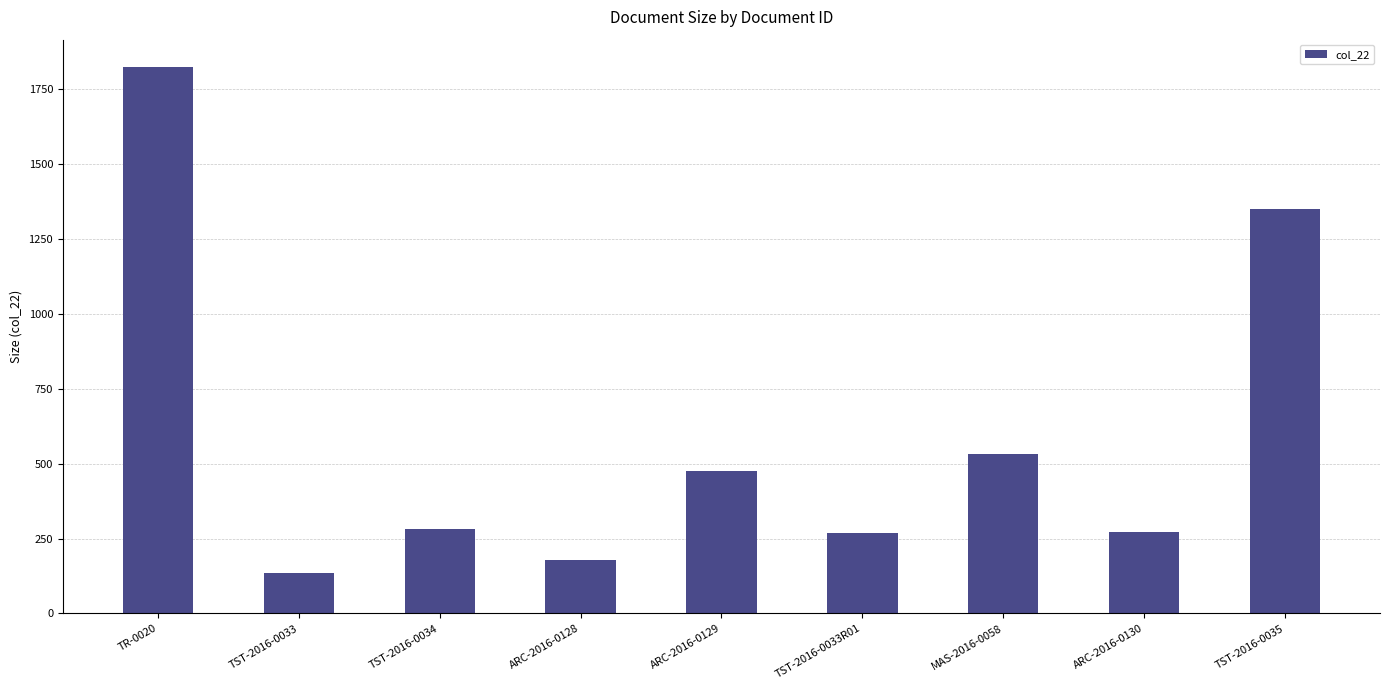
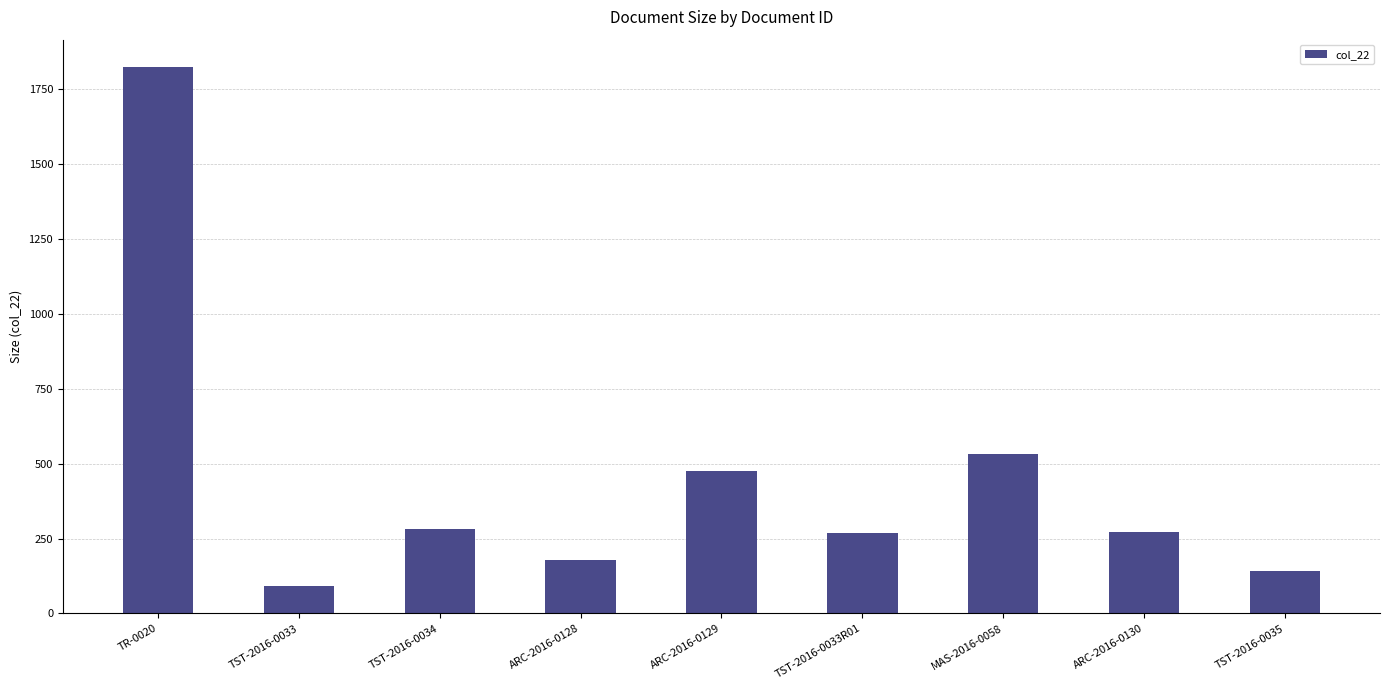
TST-2016-0033: 140 -> 90
TST-2016-0035: 1350 -> 140
